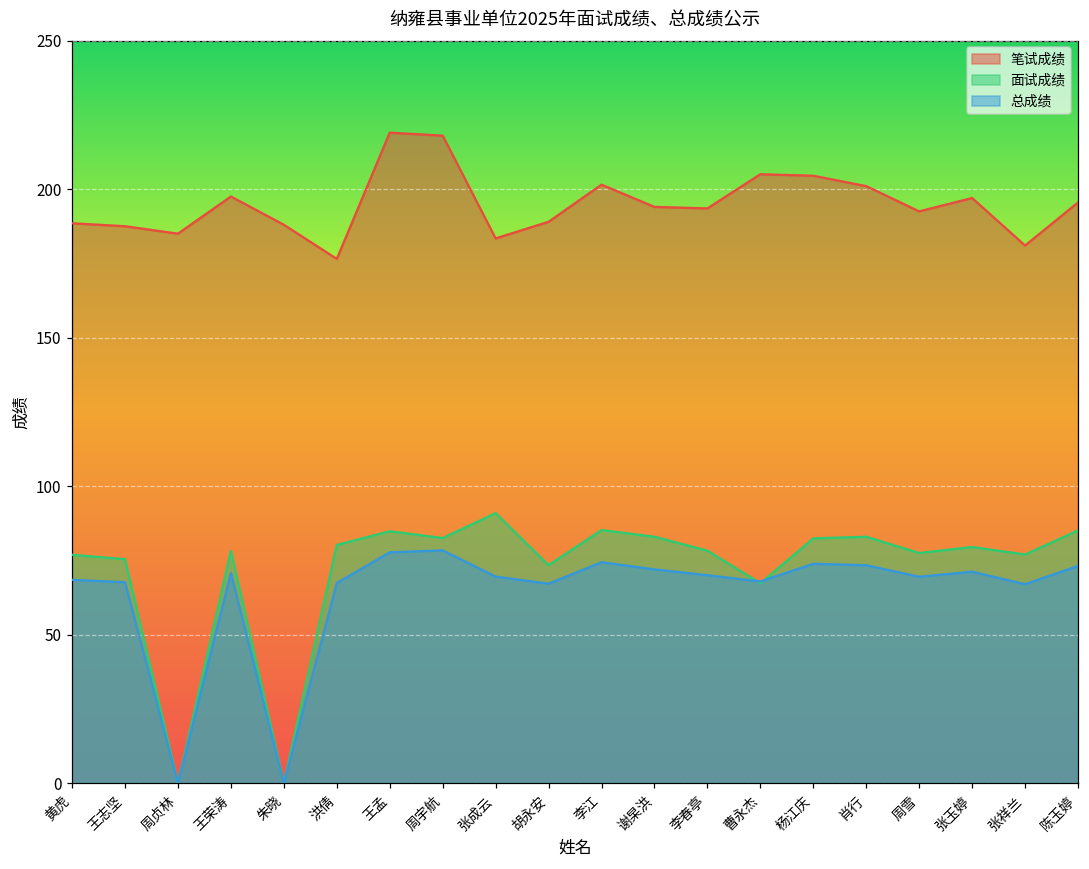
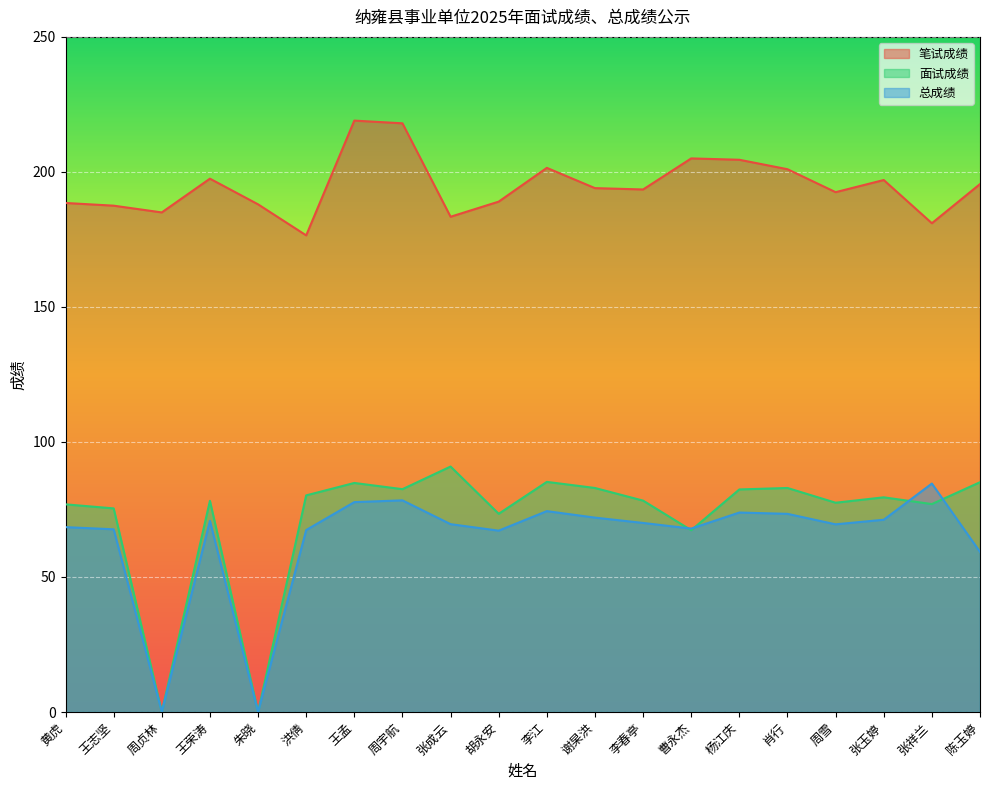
总成绩, 张祥兰: 67 -> 85
总成绩, 陈玉婷: 73 -> 59
